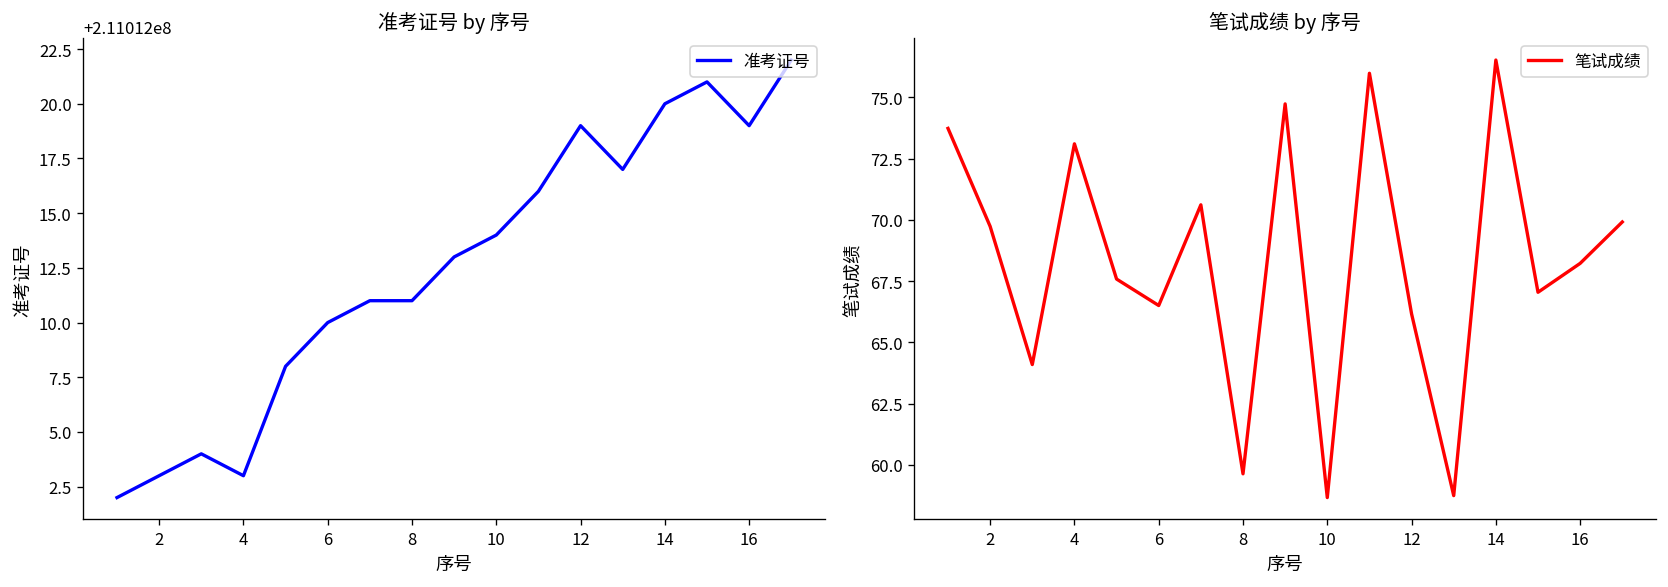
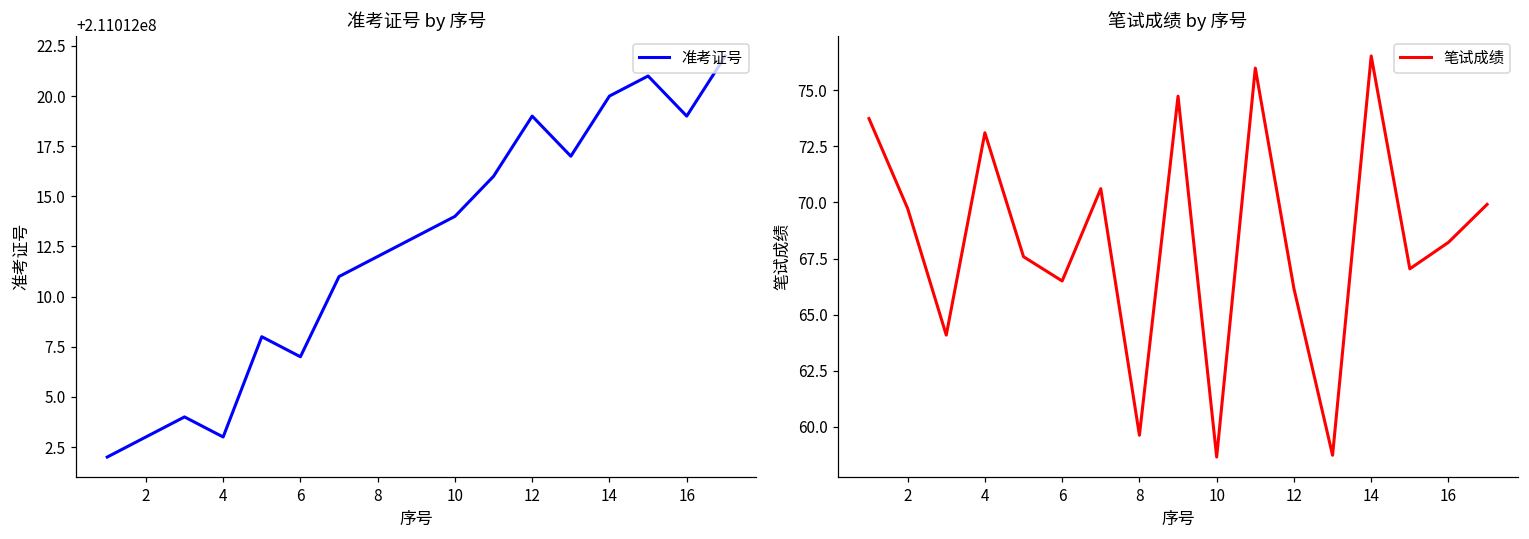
准考证号 by 序号, 6: 211012010 -> 211012007
准考证号 by 序号, 8: 211012011 -> 211012012
